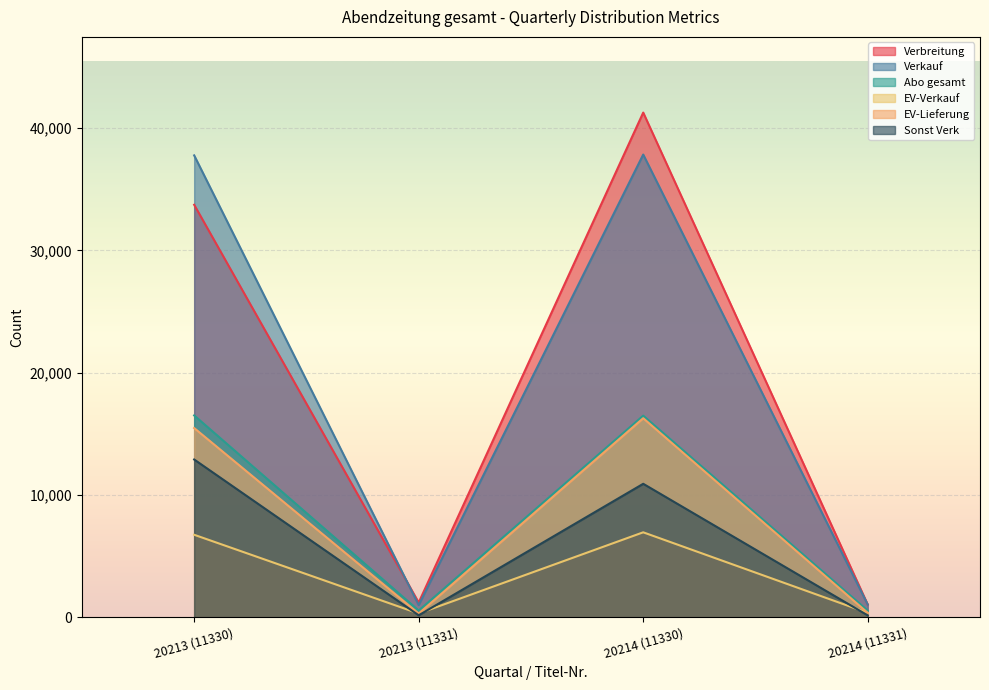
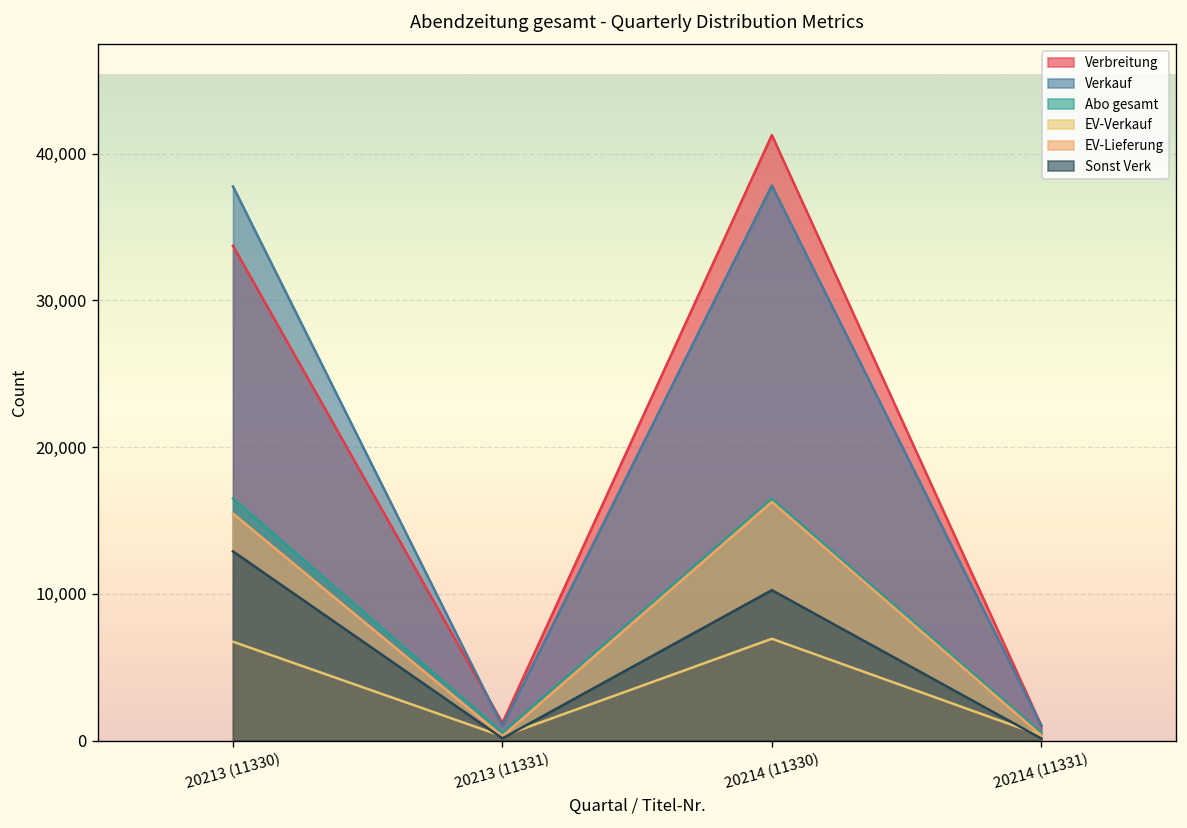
Sonst Verk, 20214 (11330): 10,900 -> 10,300
